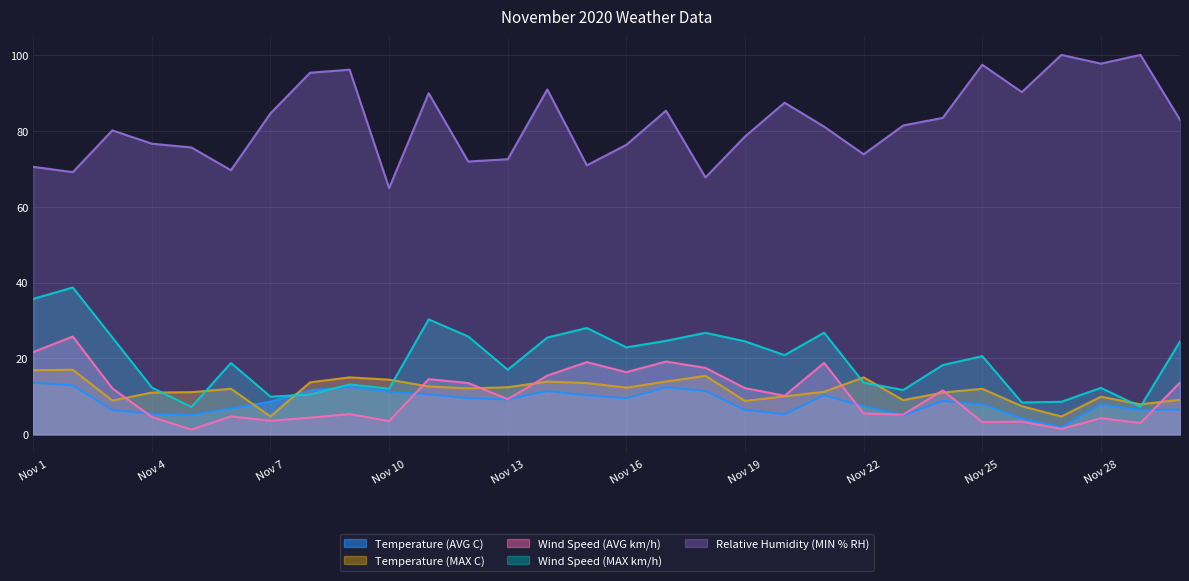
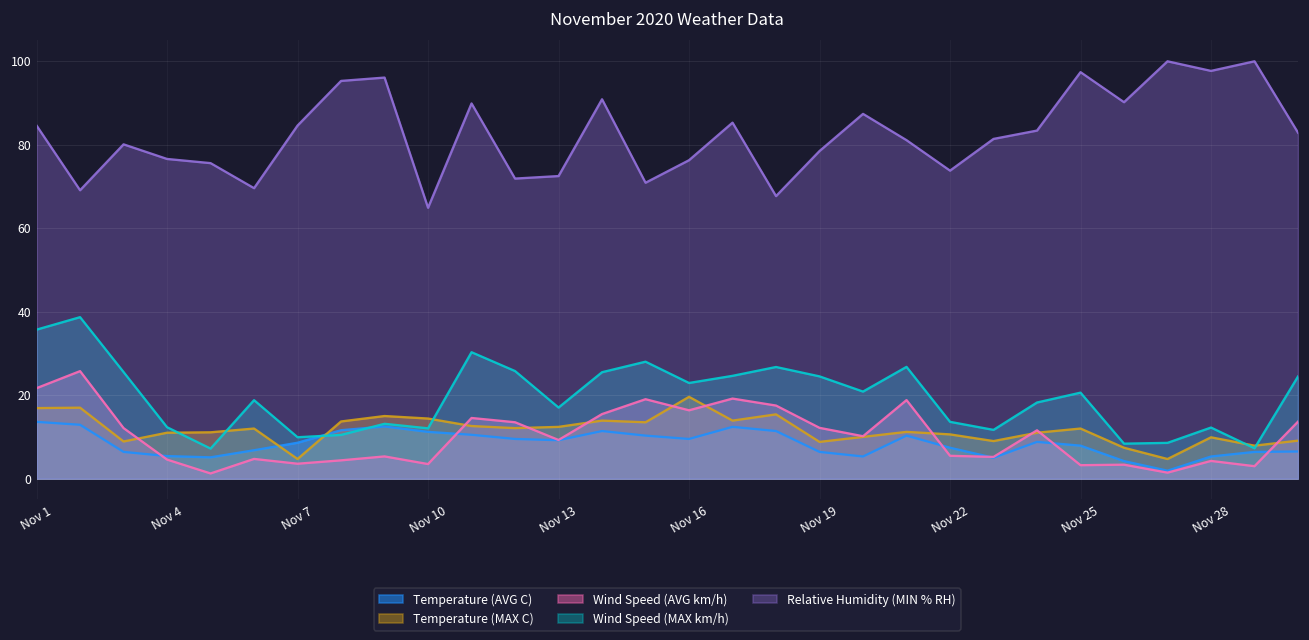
Relative Humidity (MIN % RH), Nov 1: 71 -> 85
Temperature (MAX C), Nov 16: 12 -> 20
Temperature (MAX C), Nov 22: 15 -> 11
Temperature (AVG C), Nov 28: 8 -> 5
